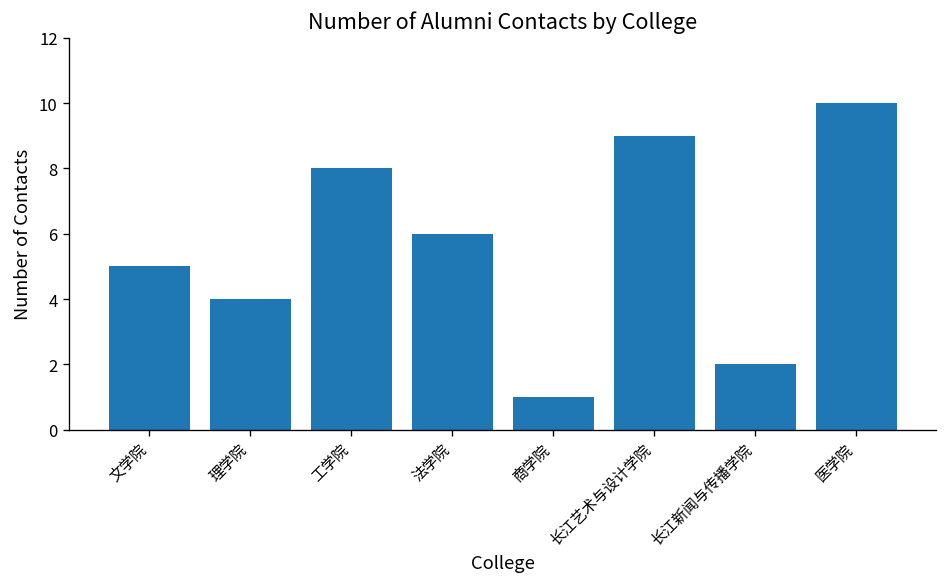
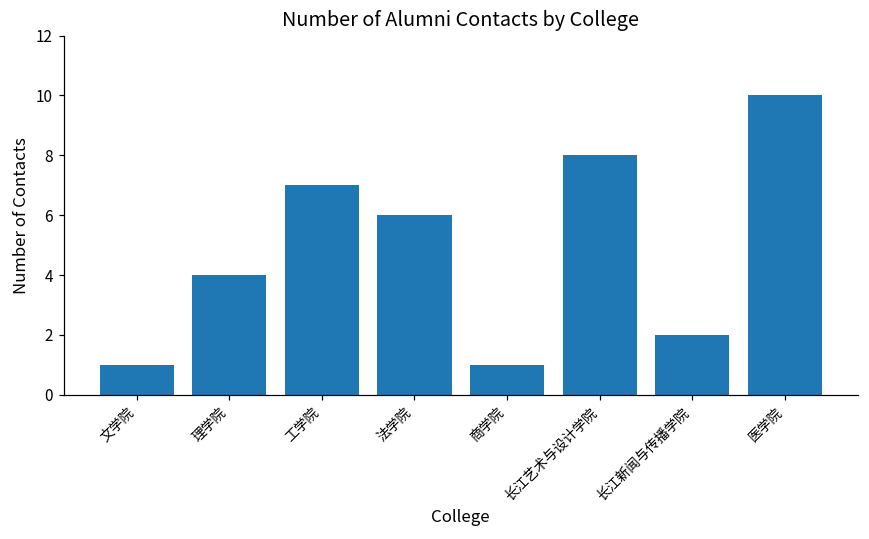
文学院: 5 -> 1
工学院: 8 -> 7
长江艺术与设计学院: 9 -> 8
